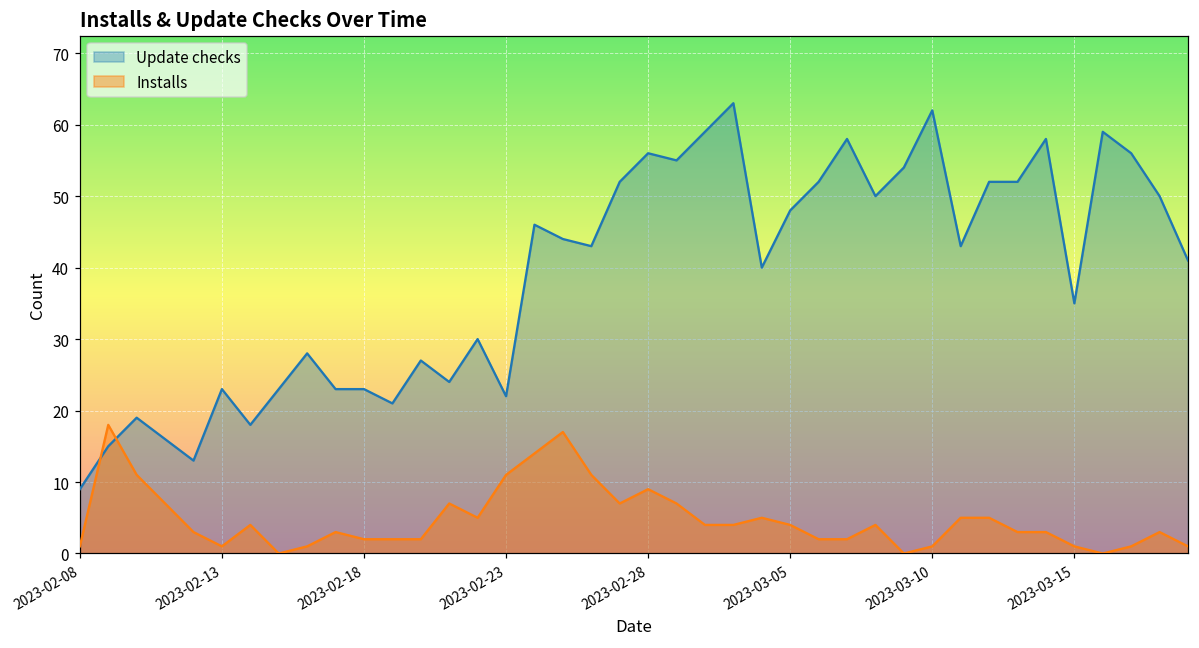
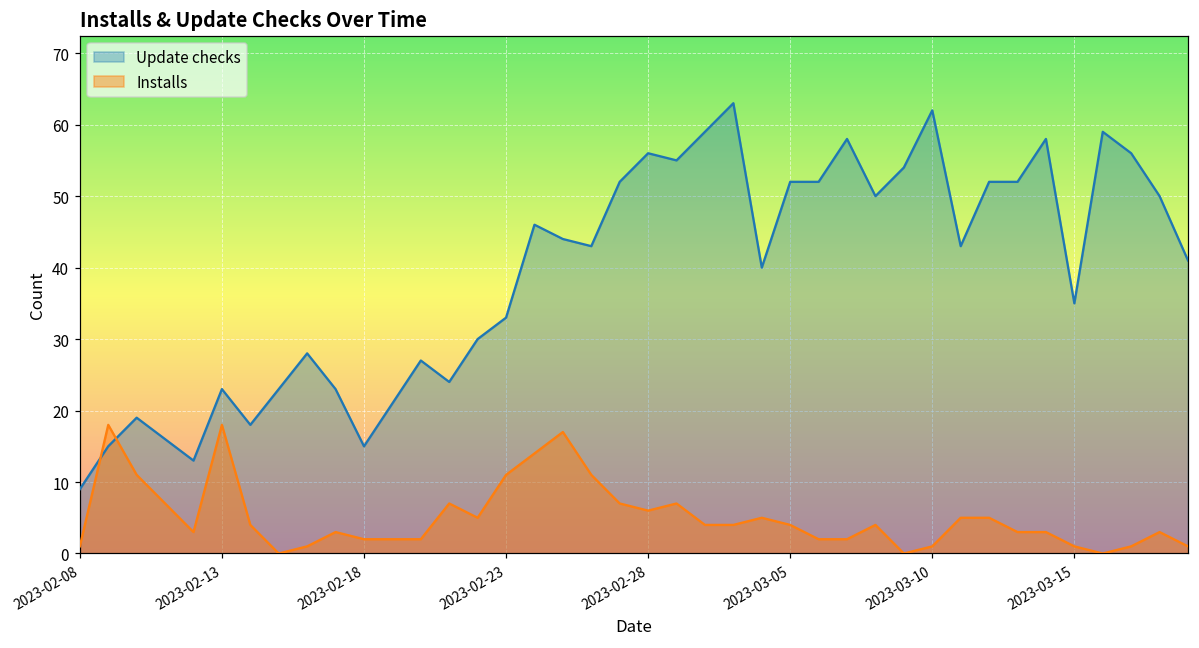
Installs, 2023-02-13: 1 -> 18
Update checks, 2023-02-18: 23 -> 15
Update checks, 2023-02-23: 22 -> 33
Installs, 2023-02-28: 9 -> 6
Update checks, 2023-03-05: 48 -> 52
